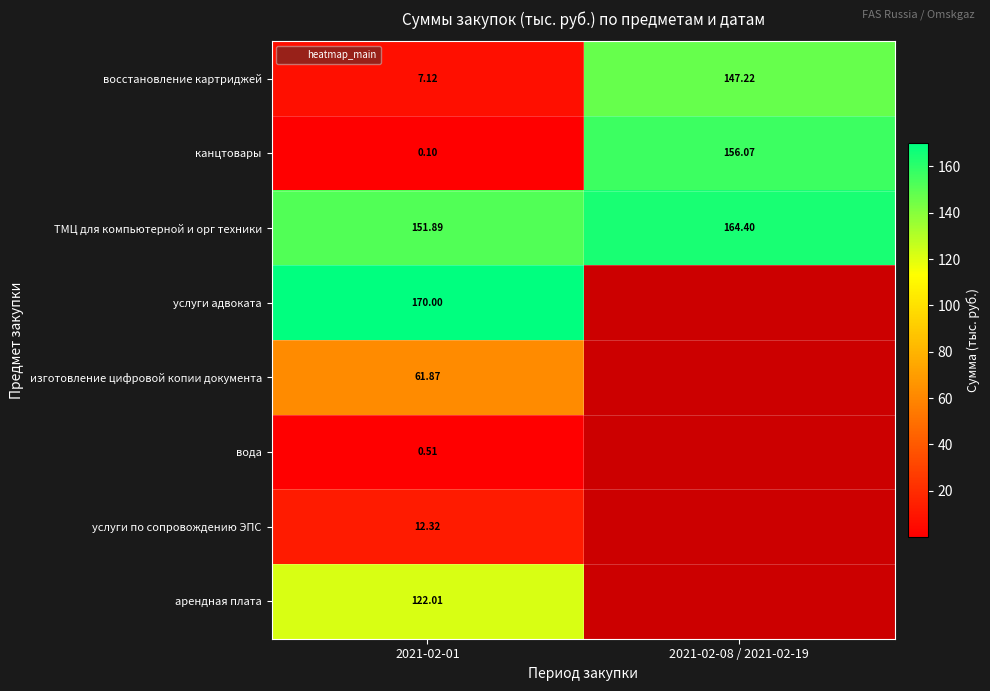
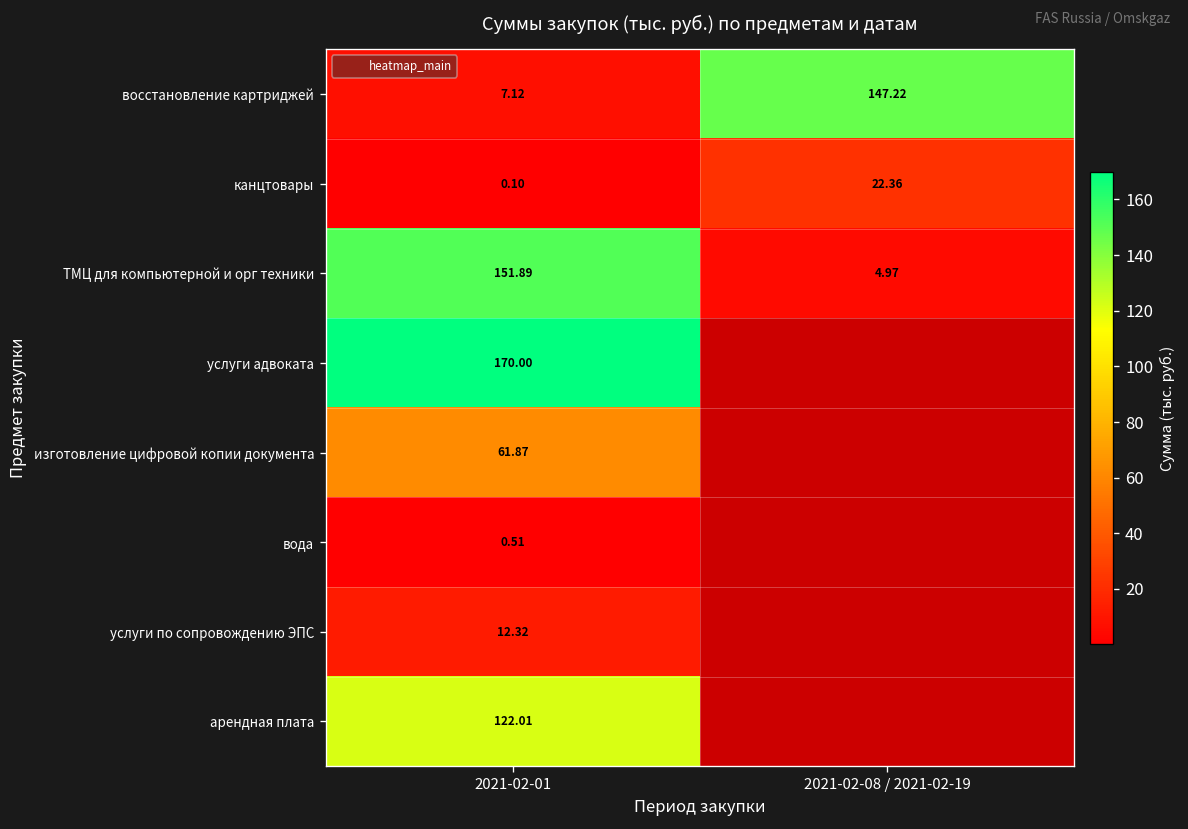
канцтовары, 2021-02-08 / 2021-02-19: 156.07 -> 22.36
ТМЦ для компьютерной и орг техники, 2021-02-08 / 2021-02-19: 164.40 -> 4.97
